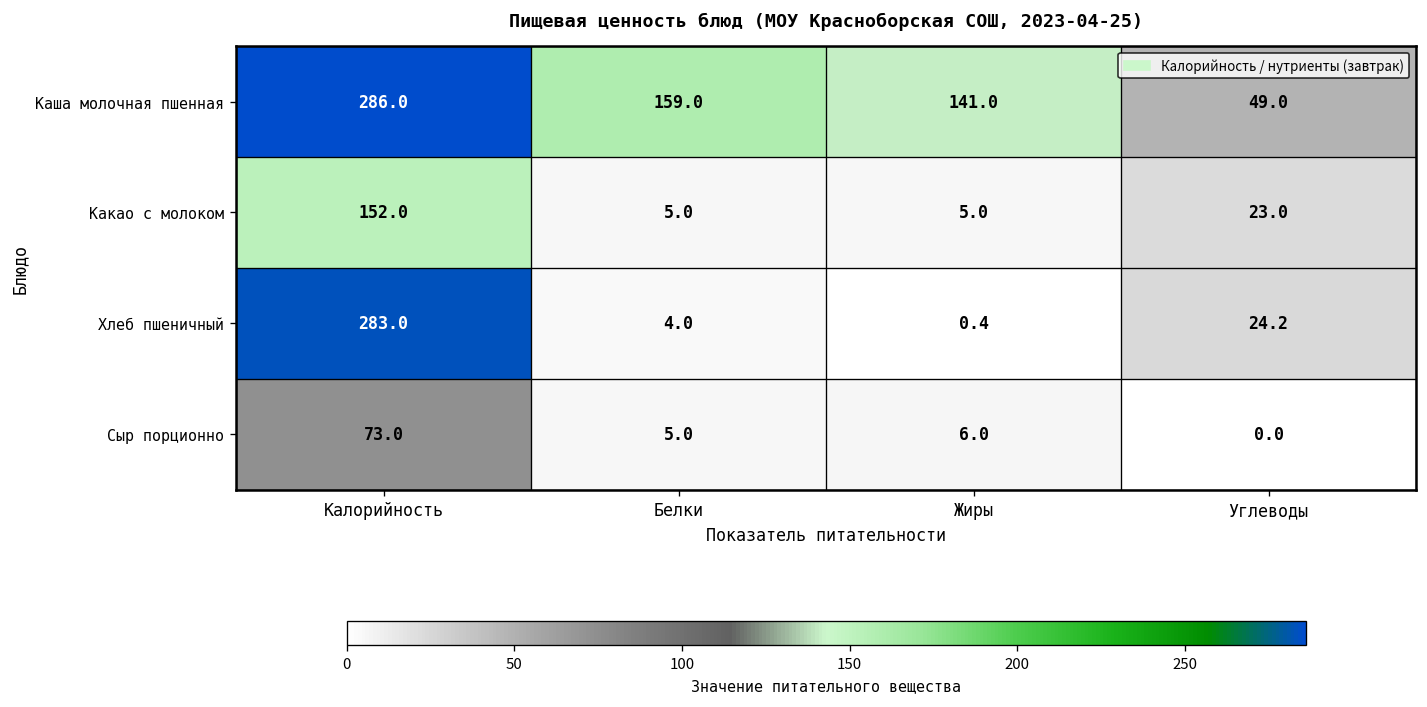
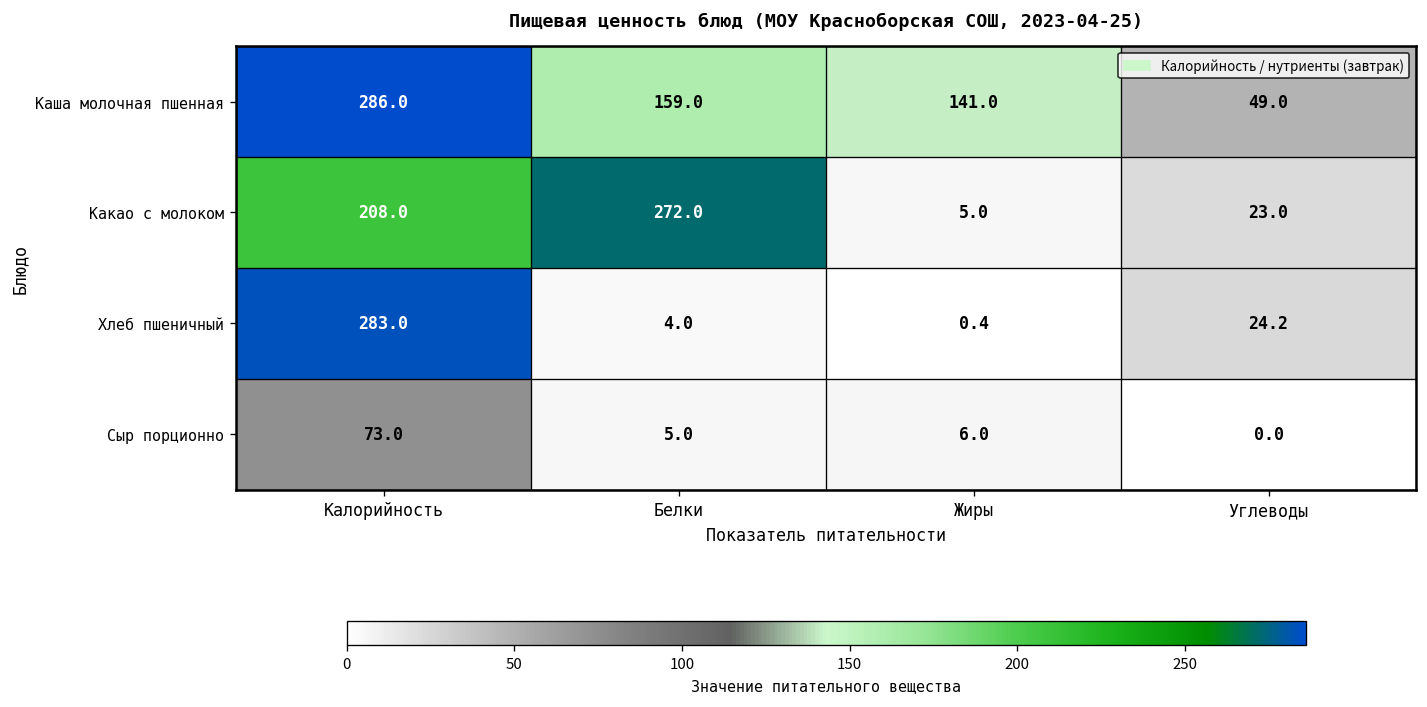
Какао с молоком, Калорийность: 152.0 -> 208.0
Какао с молоком, Белки: 5.0 -> 272.0
